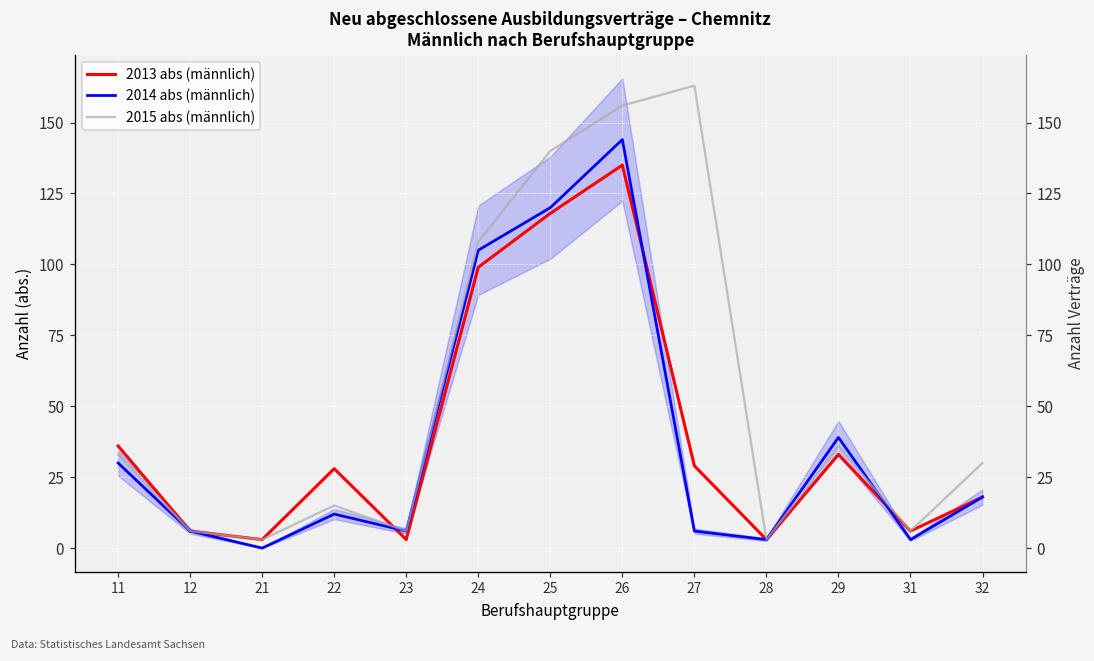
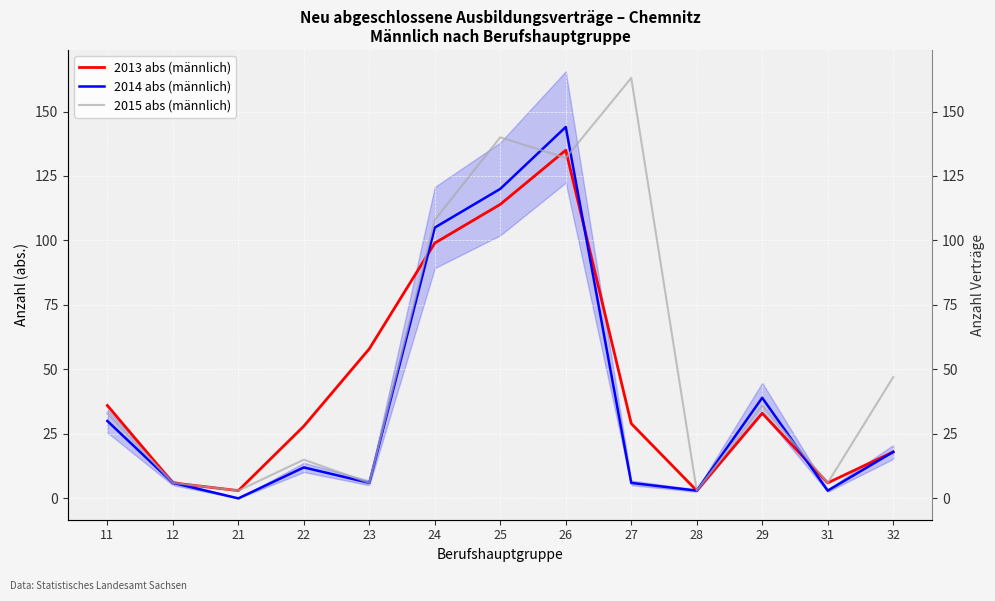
2013 abs (männlich), 23: 3 -> 58
2013 abs (männlich), 25: 118 -> 114
2015 abs (männlich), 26: 156 -> 132
2015 abs (männlich), 32: 30 -> 47
